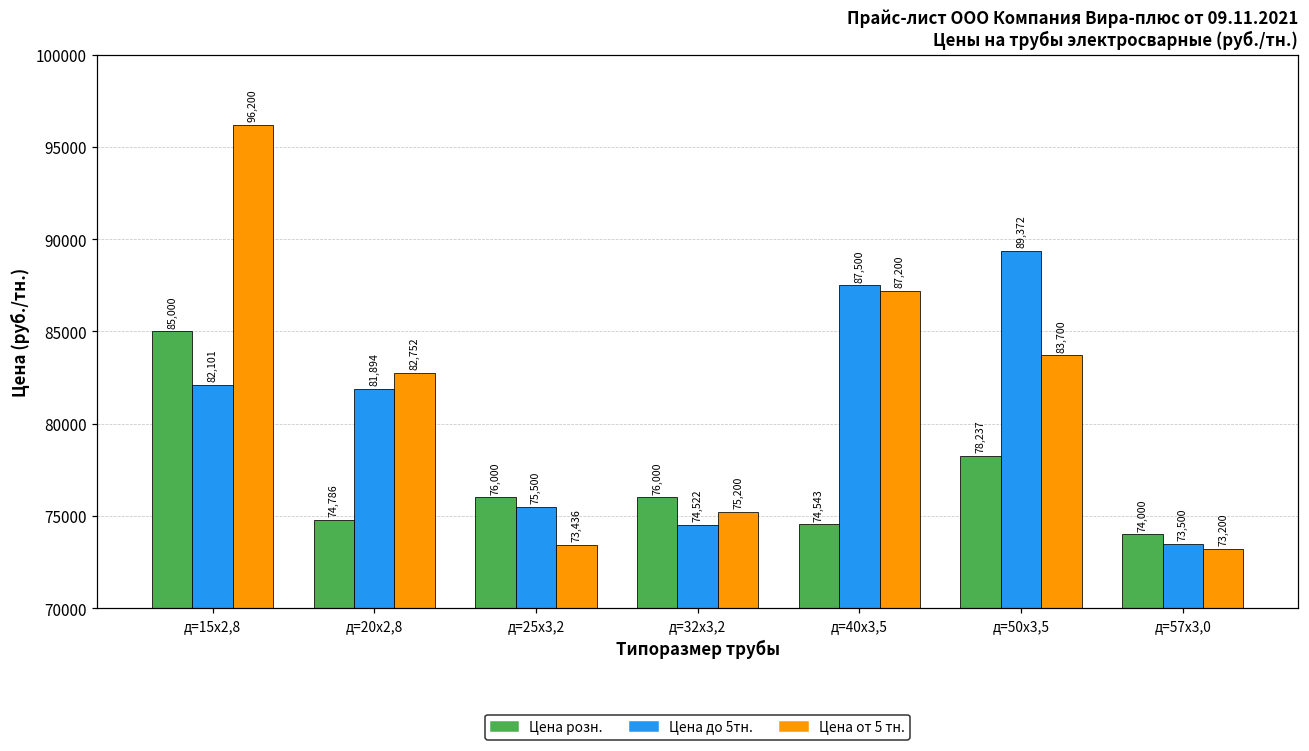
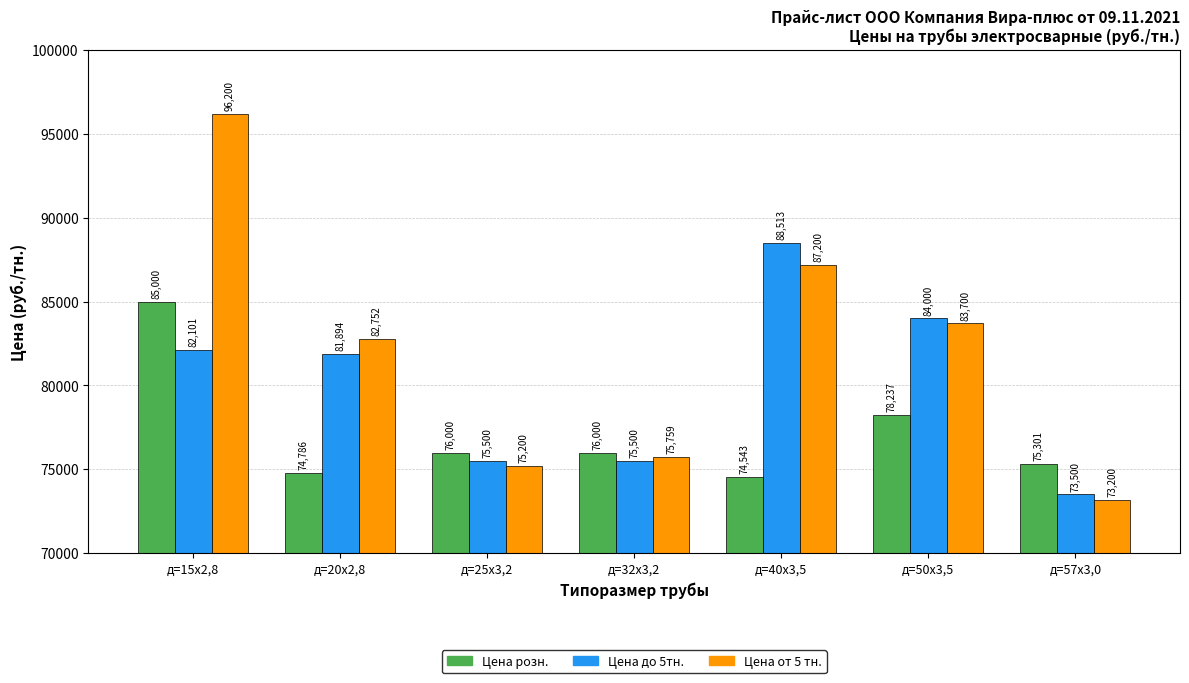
Цена от 5 тн., д=25х3,2: 73,436 -> 75,200
Цена до 5тн., д=32х3,2: 74,522 -> 75,500
Цена от 5 тн., д=32х3,2: 75,200 -> 75,759
Цена до 5тн., д=40х3,5: 87,500 -> 88,513
Цена до 5тн., д=50х3,5: 89,372 -> 84,000
Цена розн., д=57х3,0: 74,000 -> 75,301
